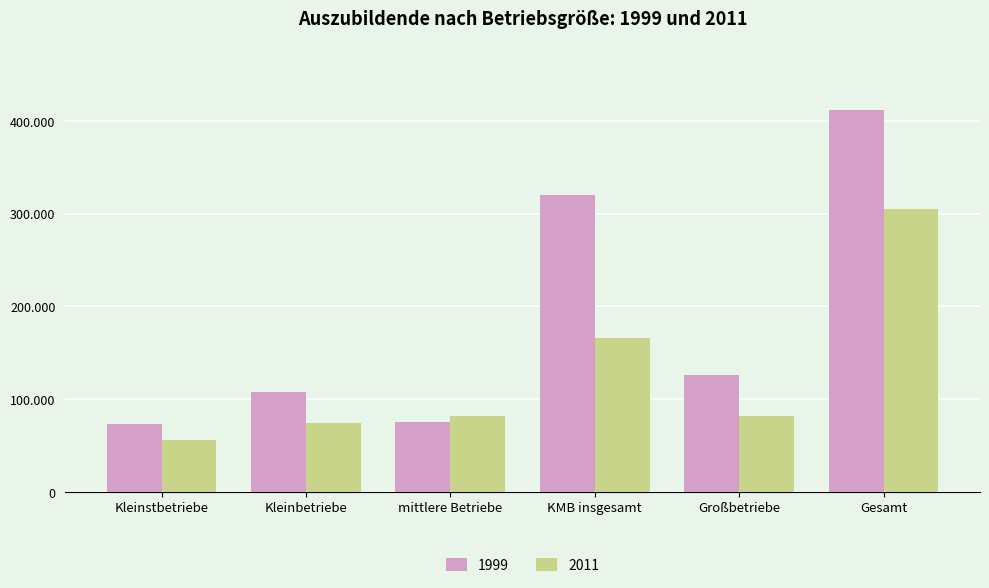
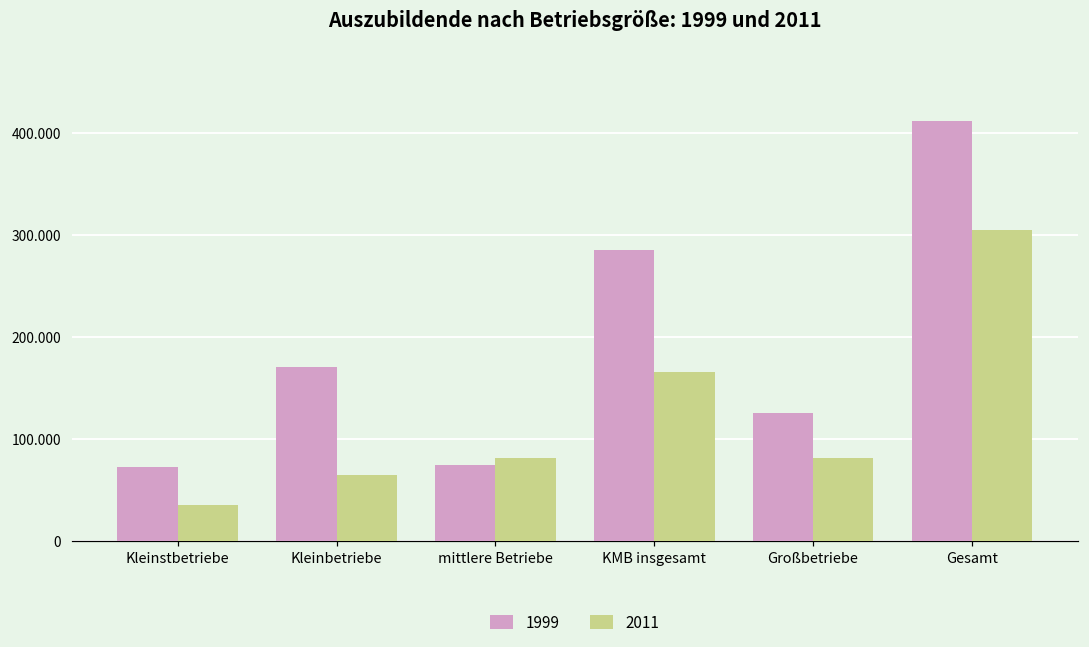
2011, Kleinstbetriebe: 60 -> 40
1999, Kleinbetriebe: 110 -> 170
2011, Kleinbetriebe: 75 -> 65
1999, KMB insgesamt: 320 -> 290
